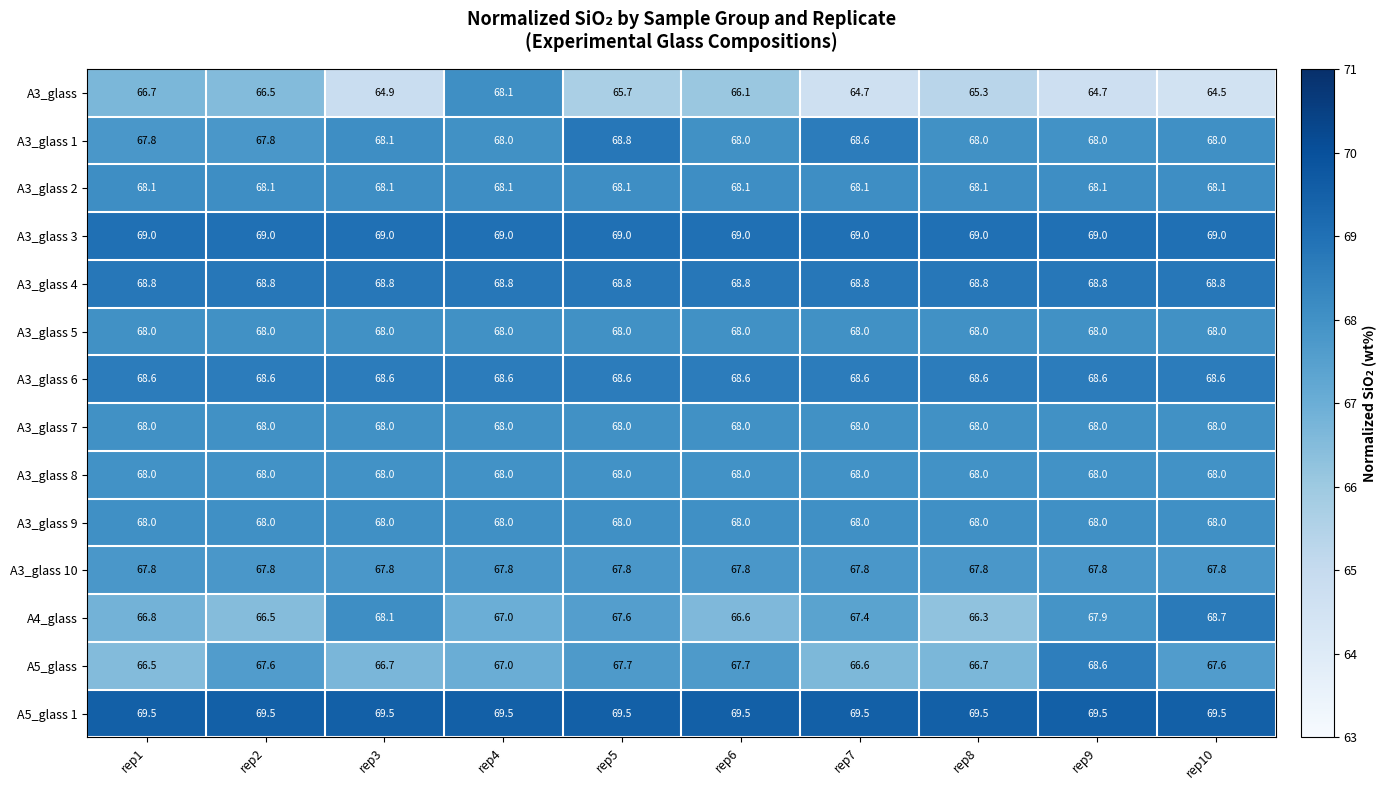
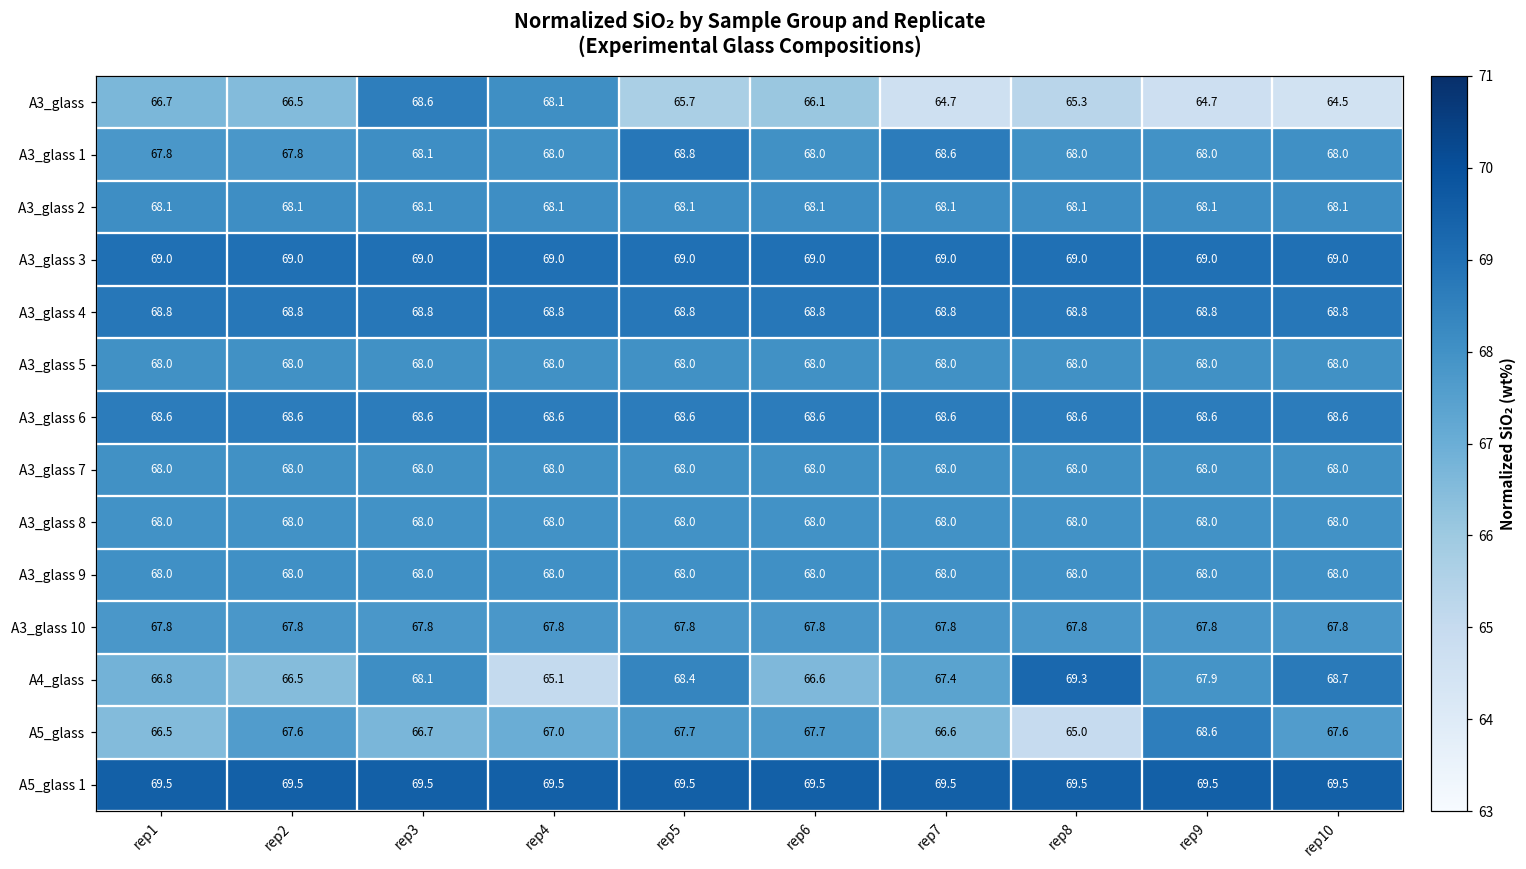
A3_glass, rep3: 64.9 -> 68.6
A4_glass, rep4: 67.0 -> 65.1
A4_glass, rep5: 67.6 -> 68.4
A4_glass, rep8: 66.3 -> 69.3
A5_glass, rep8: 66.7 -> 65.0
